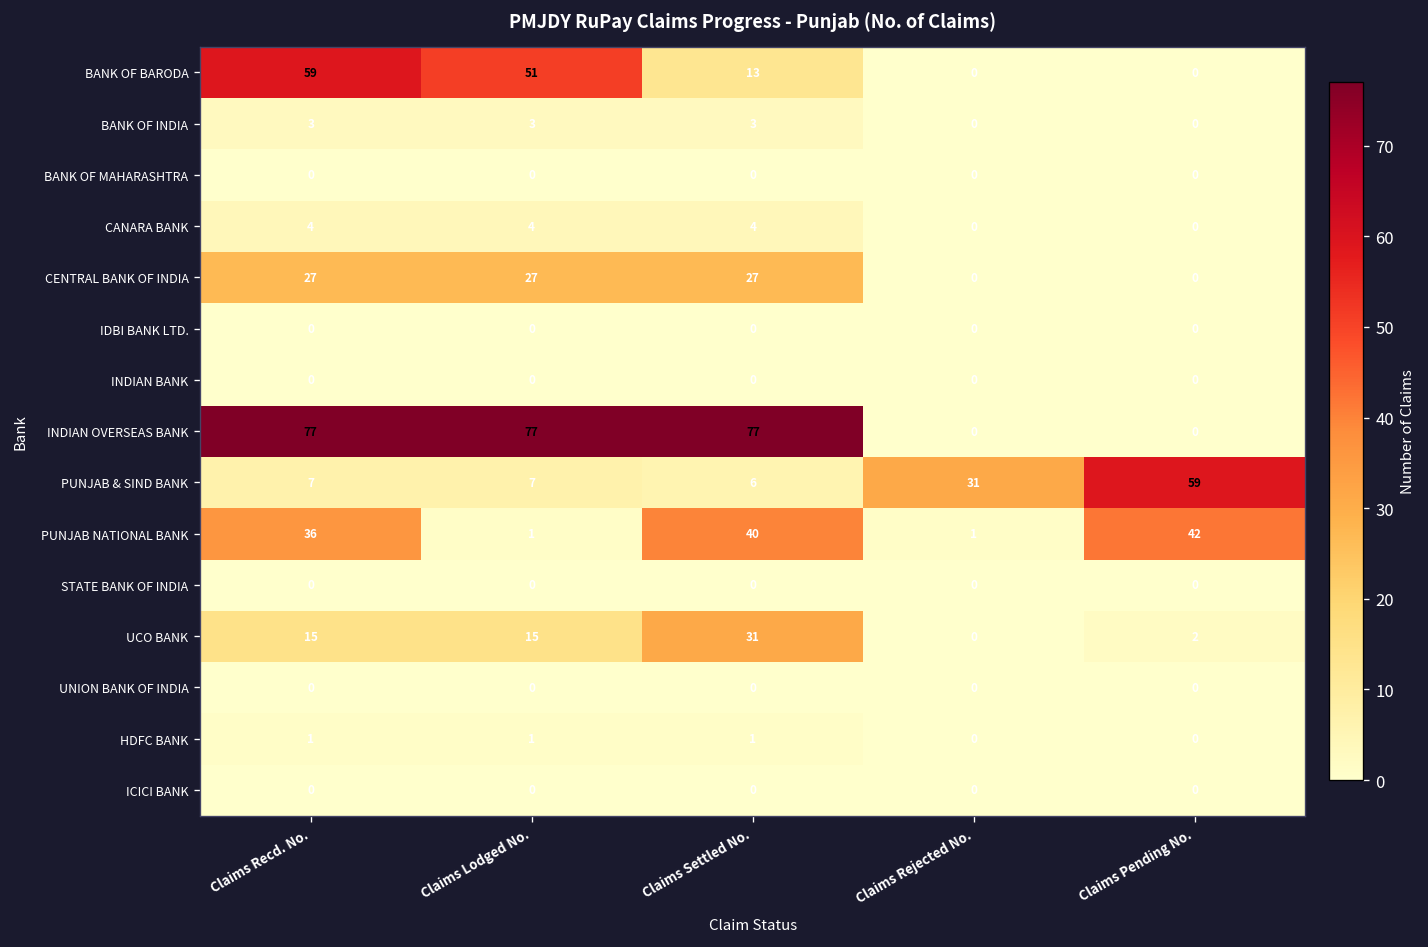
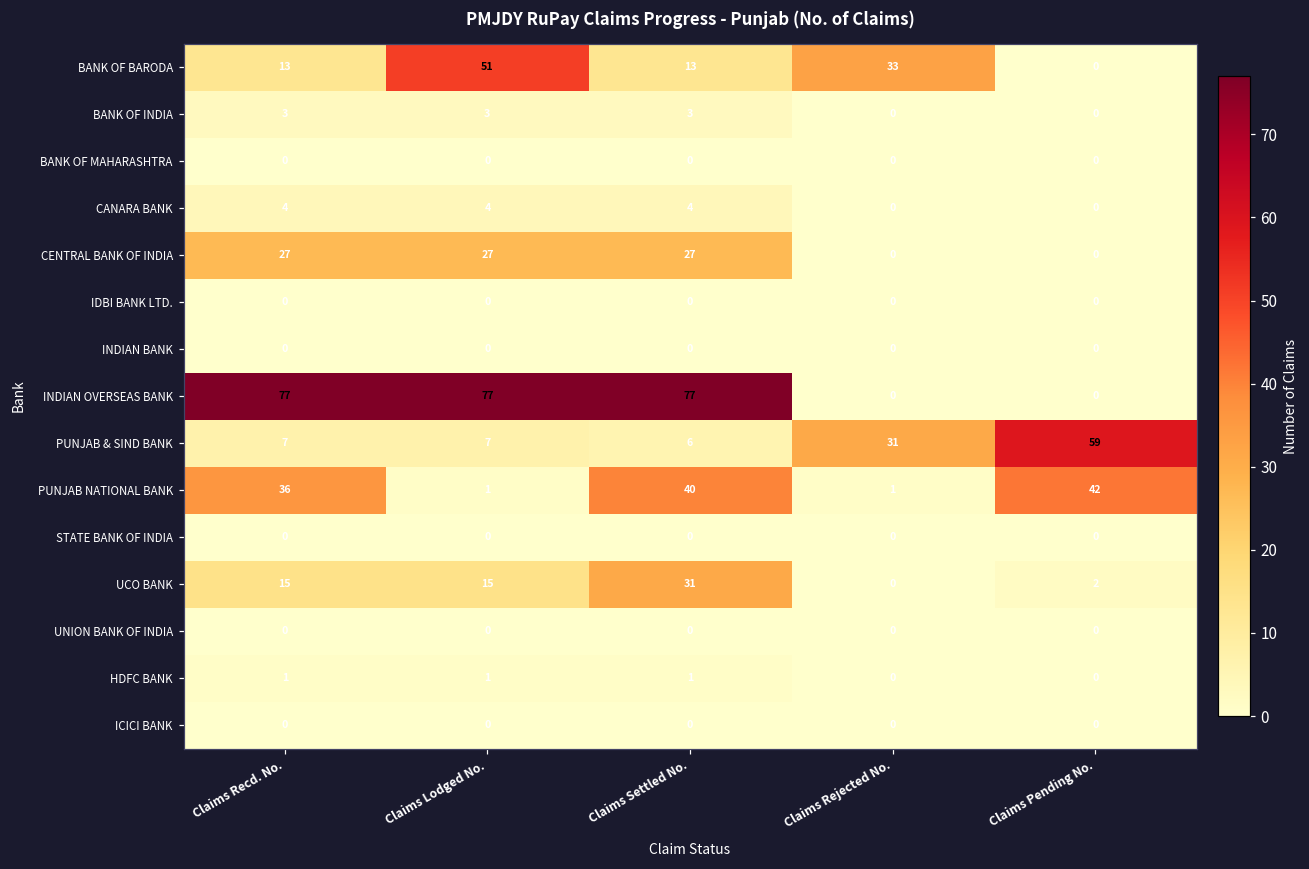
BANK OF BARODA, Claims Recd. No.: 59 -> 13
BANK OF BARODA, Claims Rejected No.: 0 -> 33
